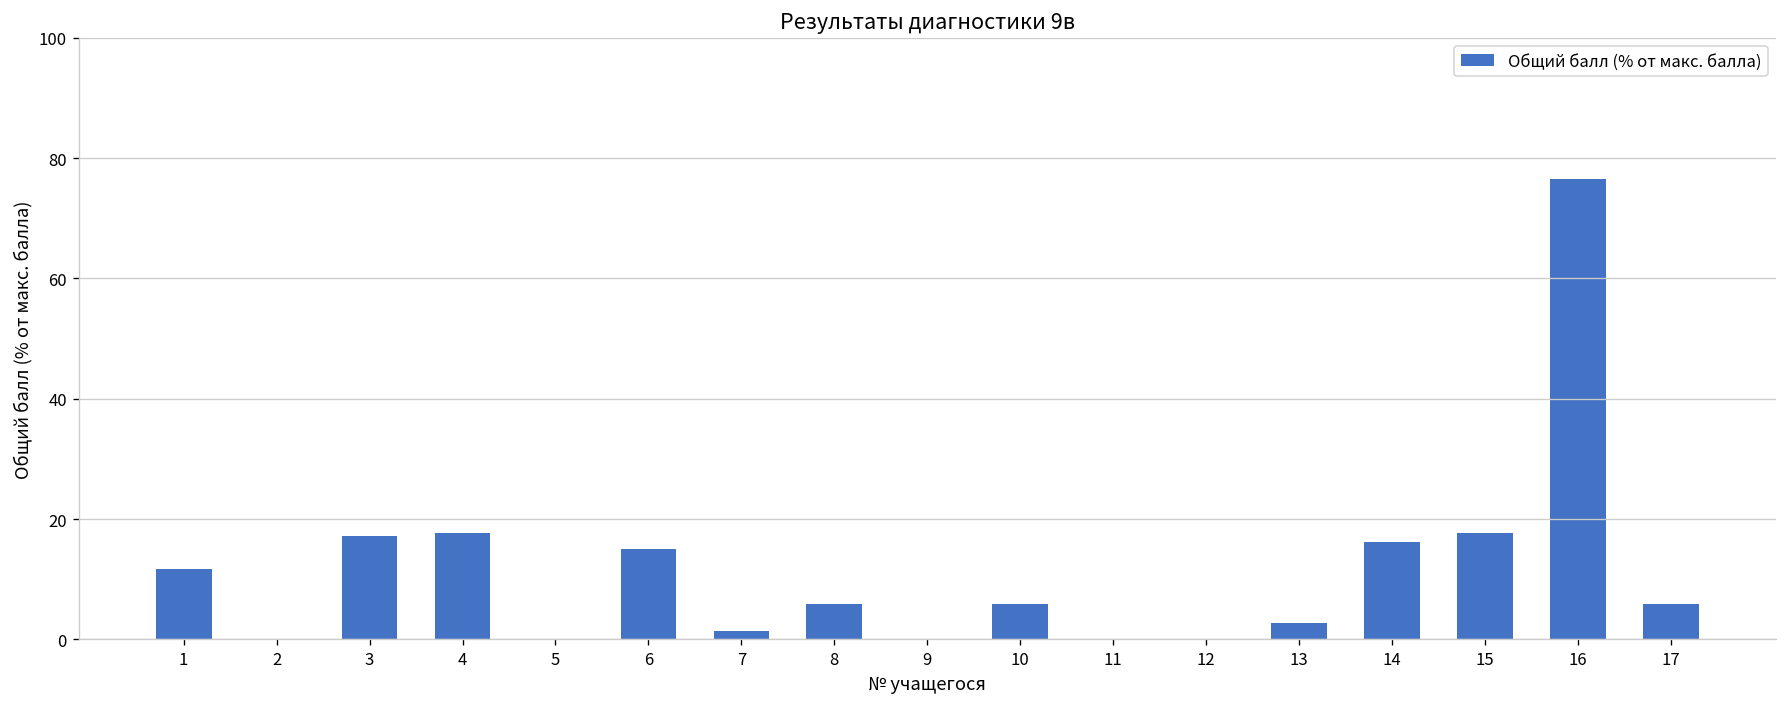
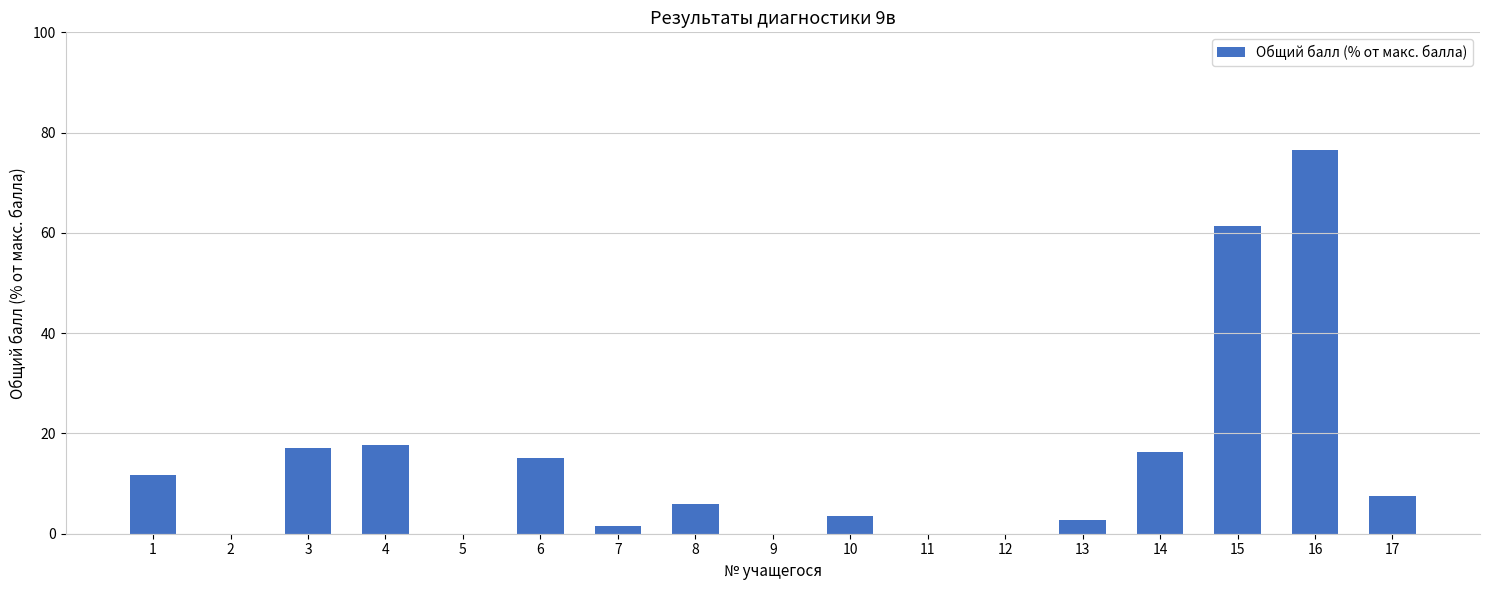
10: 6 -> 4
15: 18 -> 61
17: 6 -> 8
